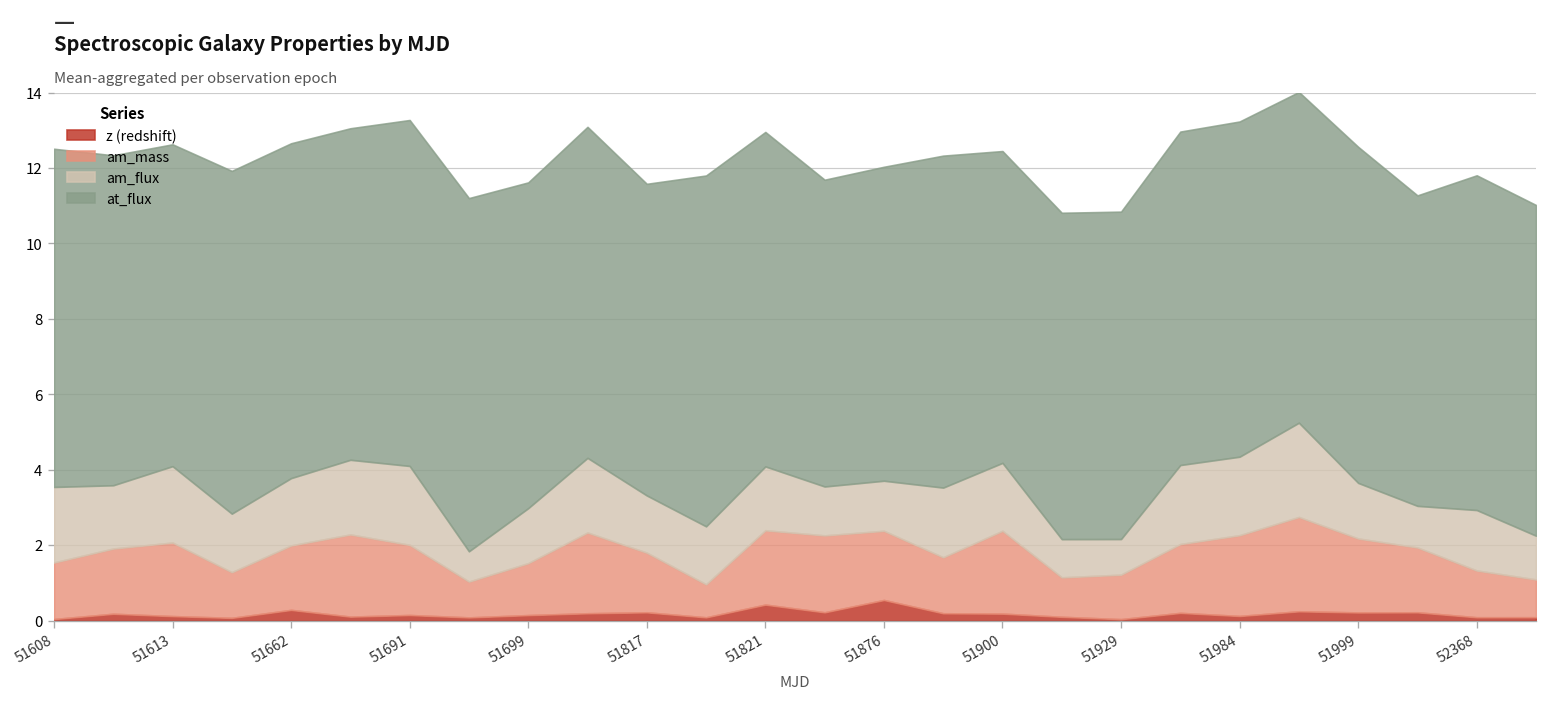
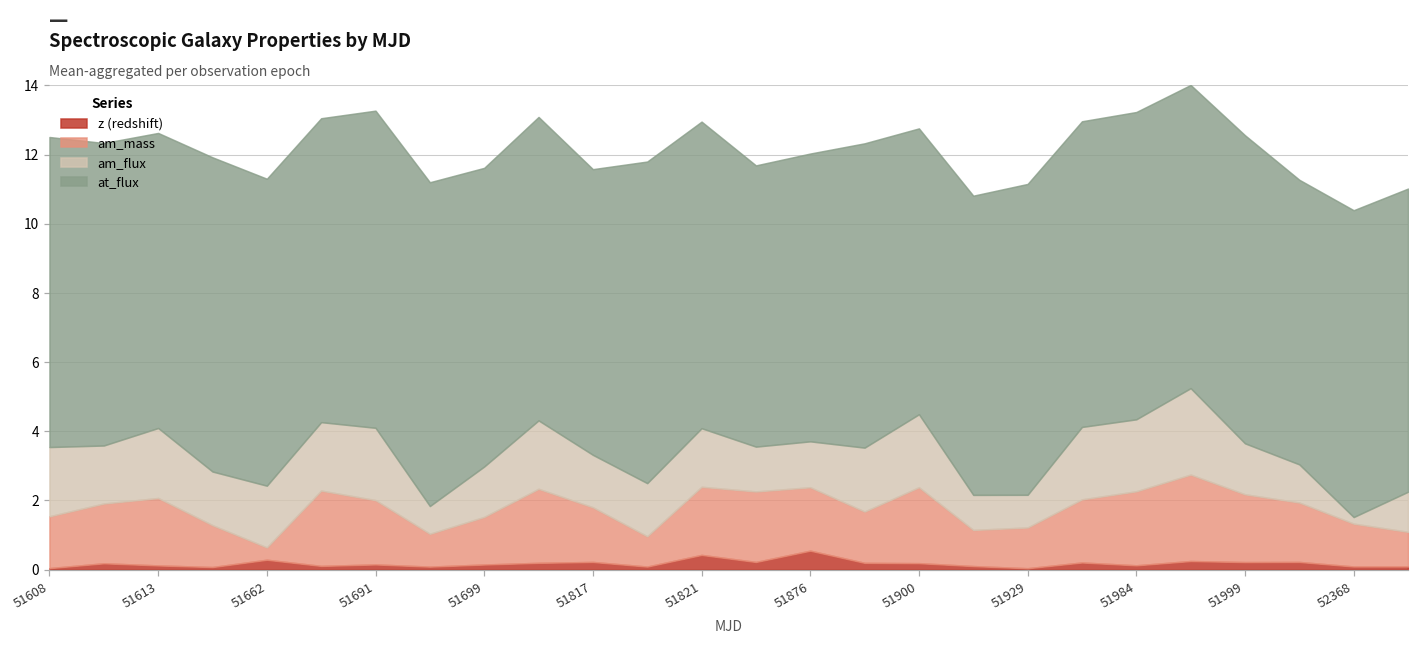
am_mass, 51662: 1.7 -> 0.4
am_flux, 51900: 1.8 -> 2.1
at_flux, 51929: 8.7 -> 9.0
am_flux, 52368: 1.6 -> 0.2
